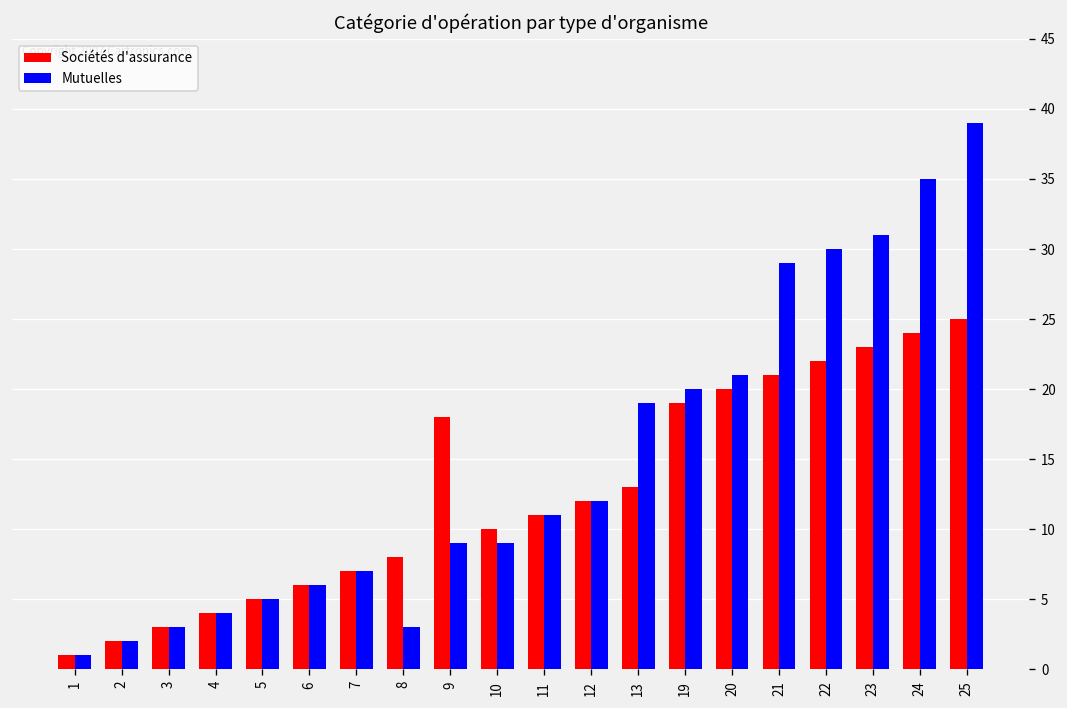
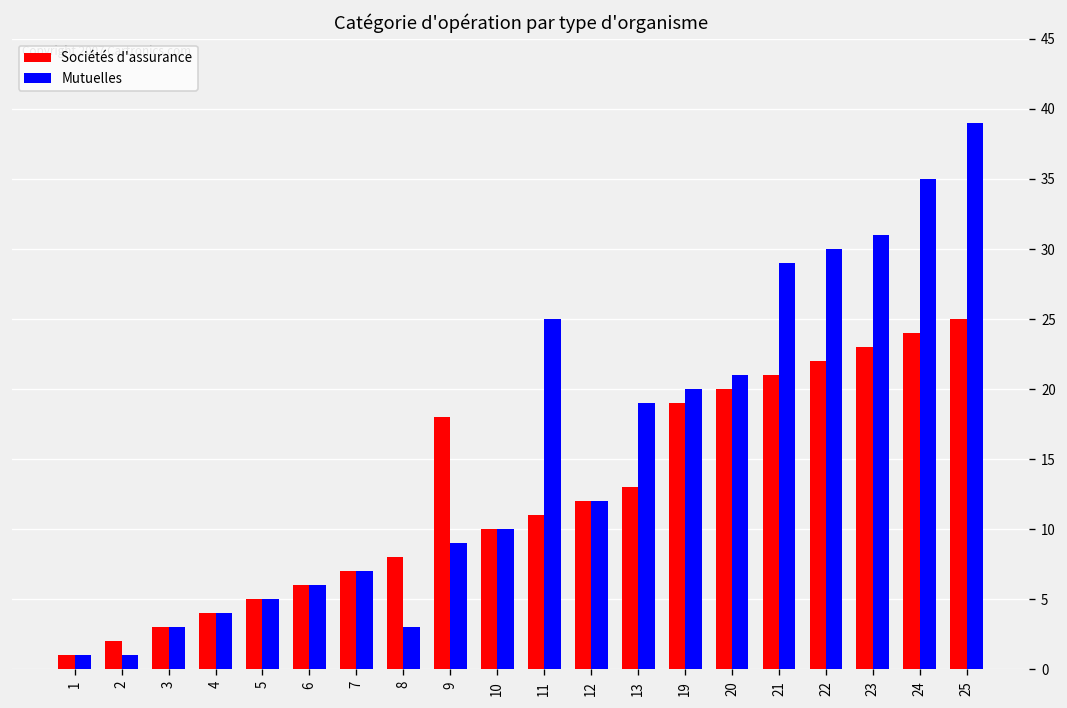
Mutuelles, 2: 2 -> 1
Mutuelles, 10: 9 -> 10
Mutuelles, 11: 11 -> 25
